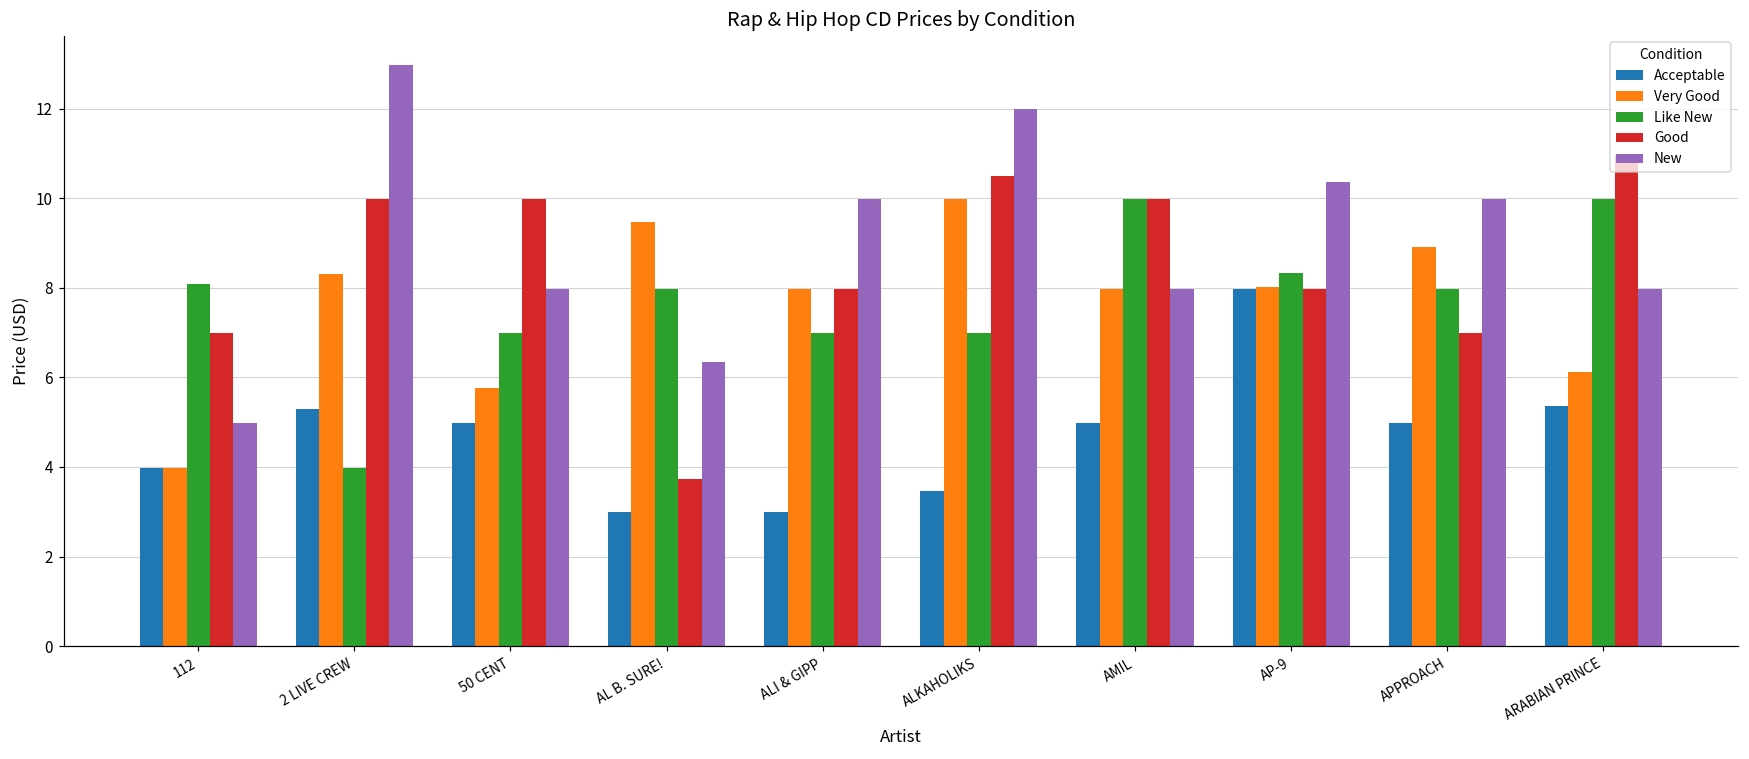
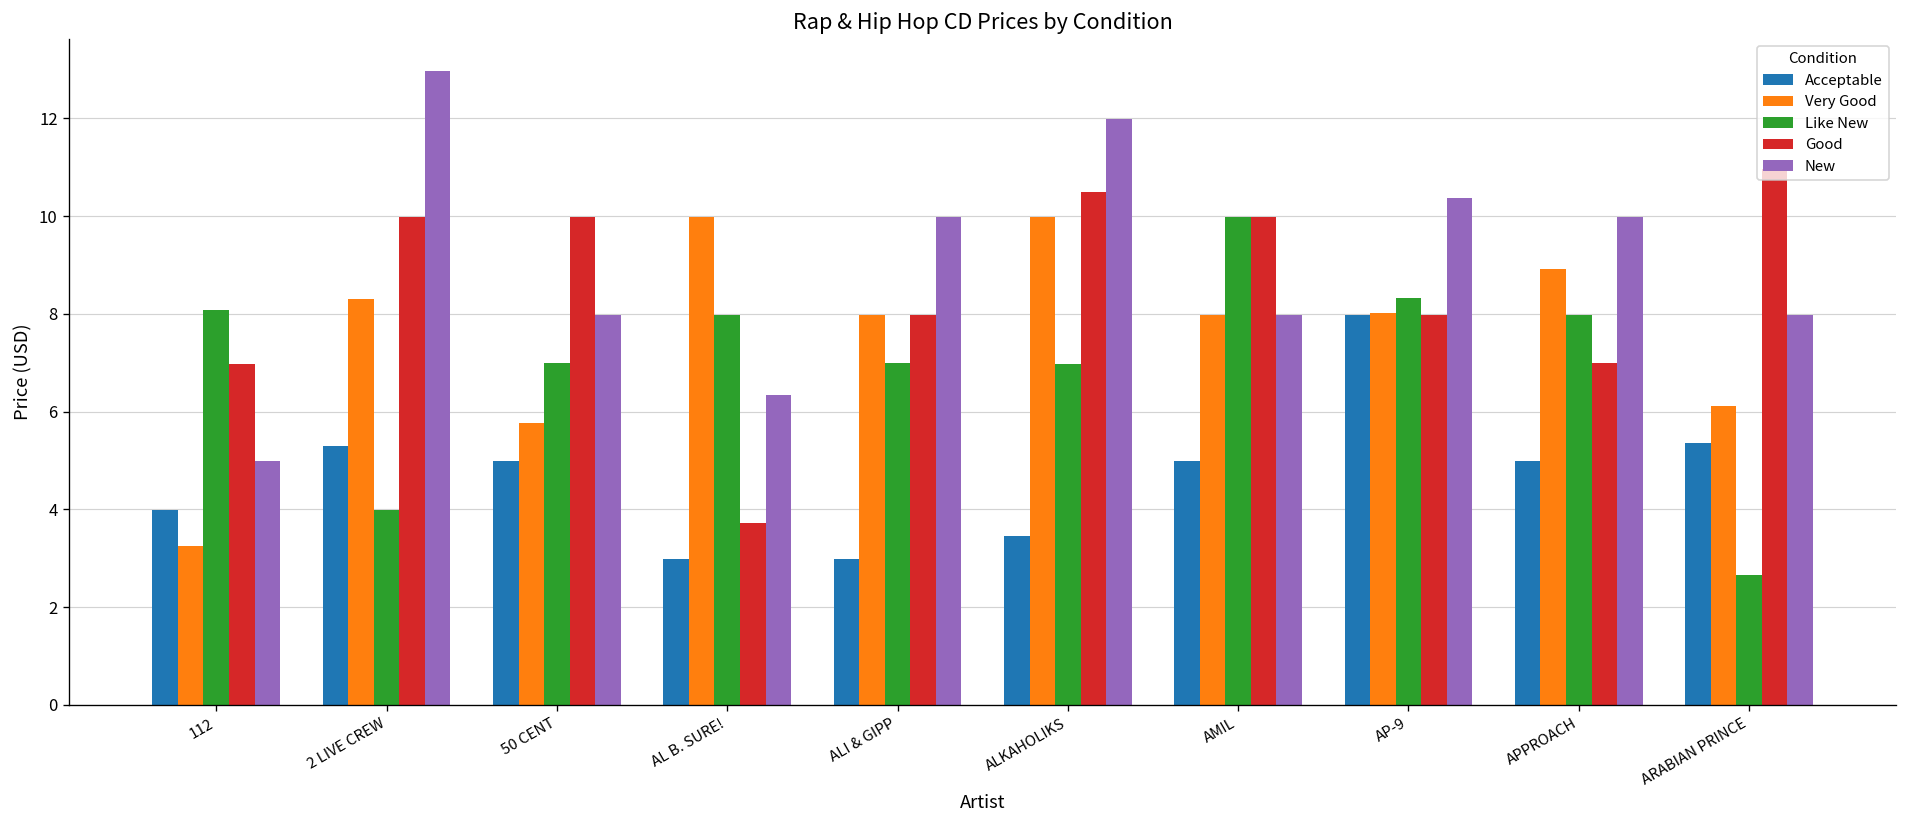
Very Good, 112: 4.0 -> 3.3
Very Good, AL B. SURE!: 9.5 -> 10.0
Like New, ARABIAN PRINCE: 10.0 -> 2.7
